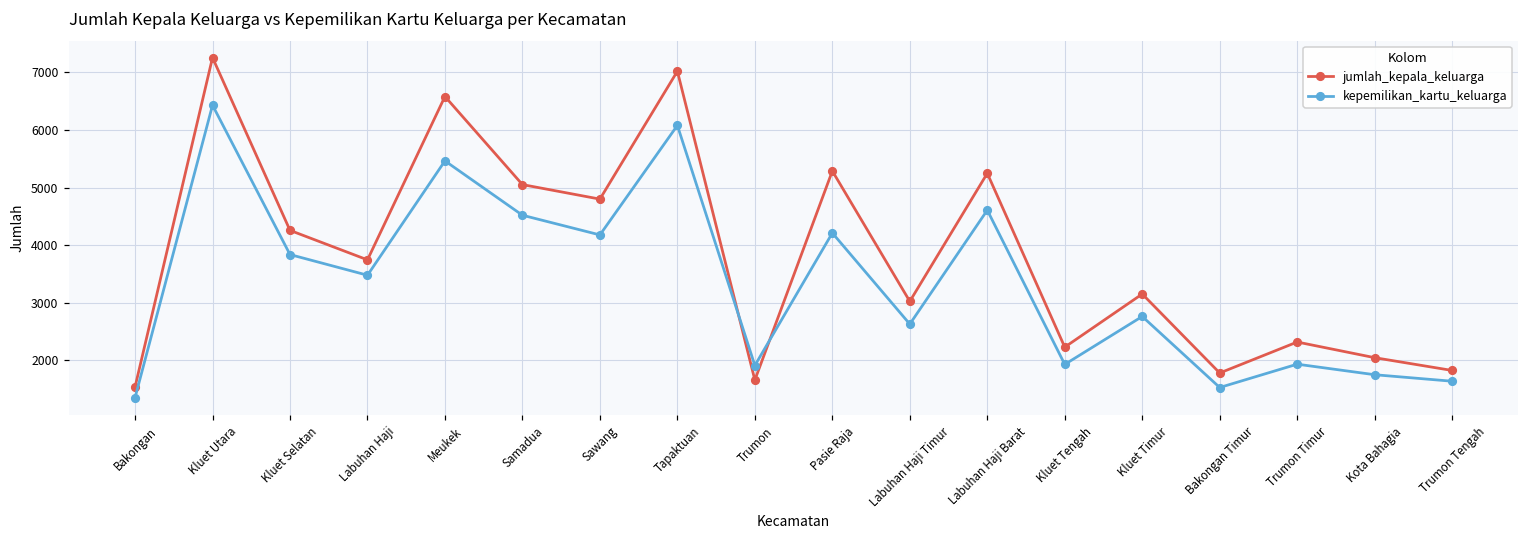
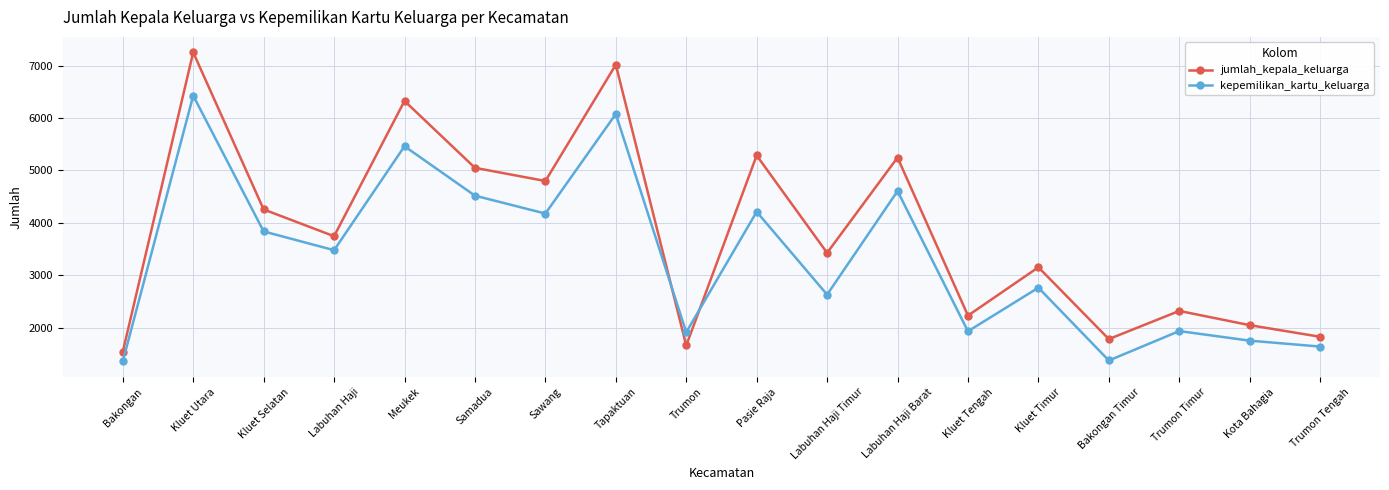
jumlah_kepala_keluarga, Meukek: 6600 -> 6300
jumlah_kepala_keluarga, Labuhan Haji Timur: 3000 -> 3400
kepemilikan_kartu_keluarga, Bakongan Timur: 1500 -> 1400
